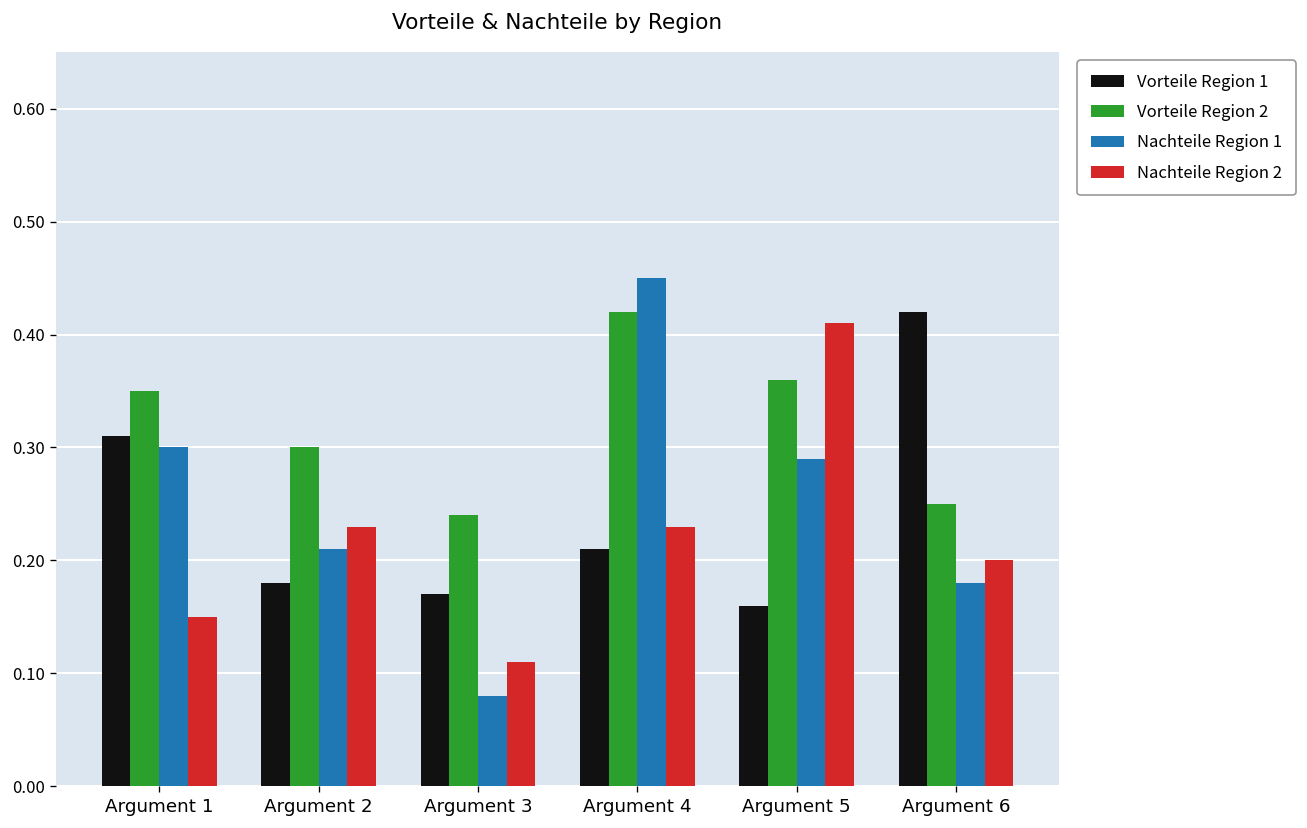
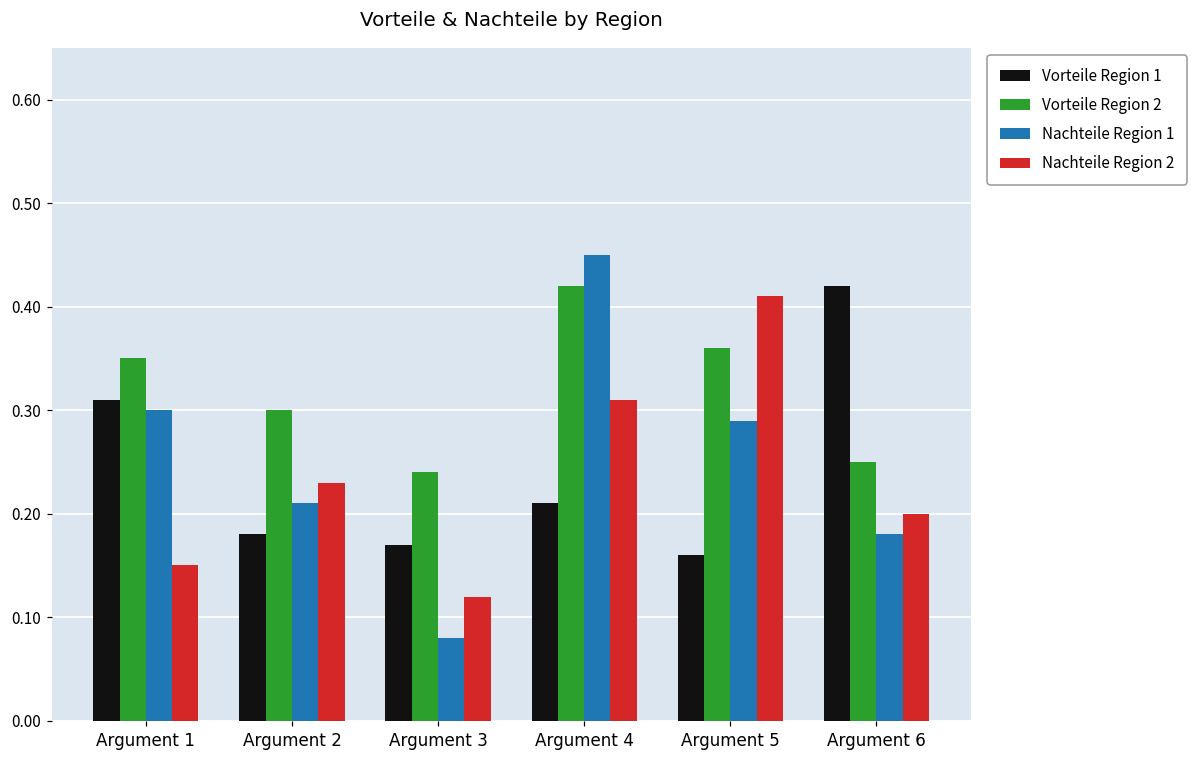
Nachteile Region 2, Argument 3: 0.11 -> 0.12
Nachteile Region 2, Argument 4: 0.23 -> 0.31
